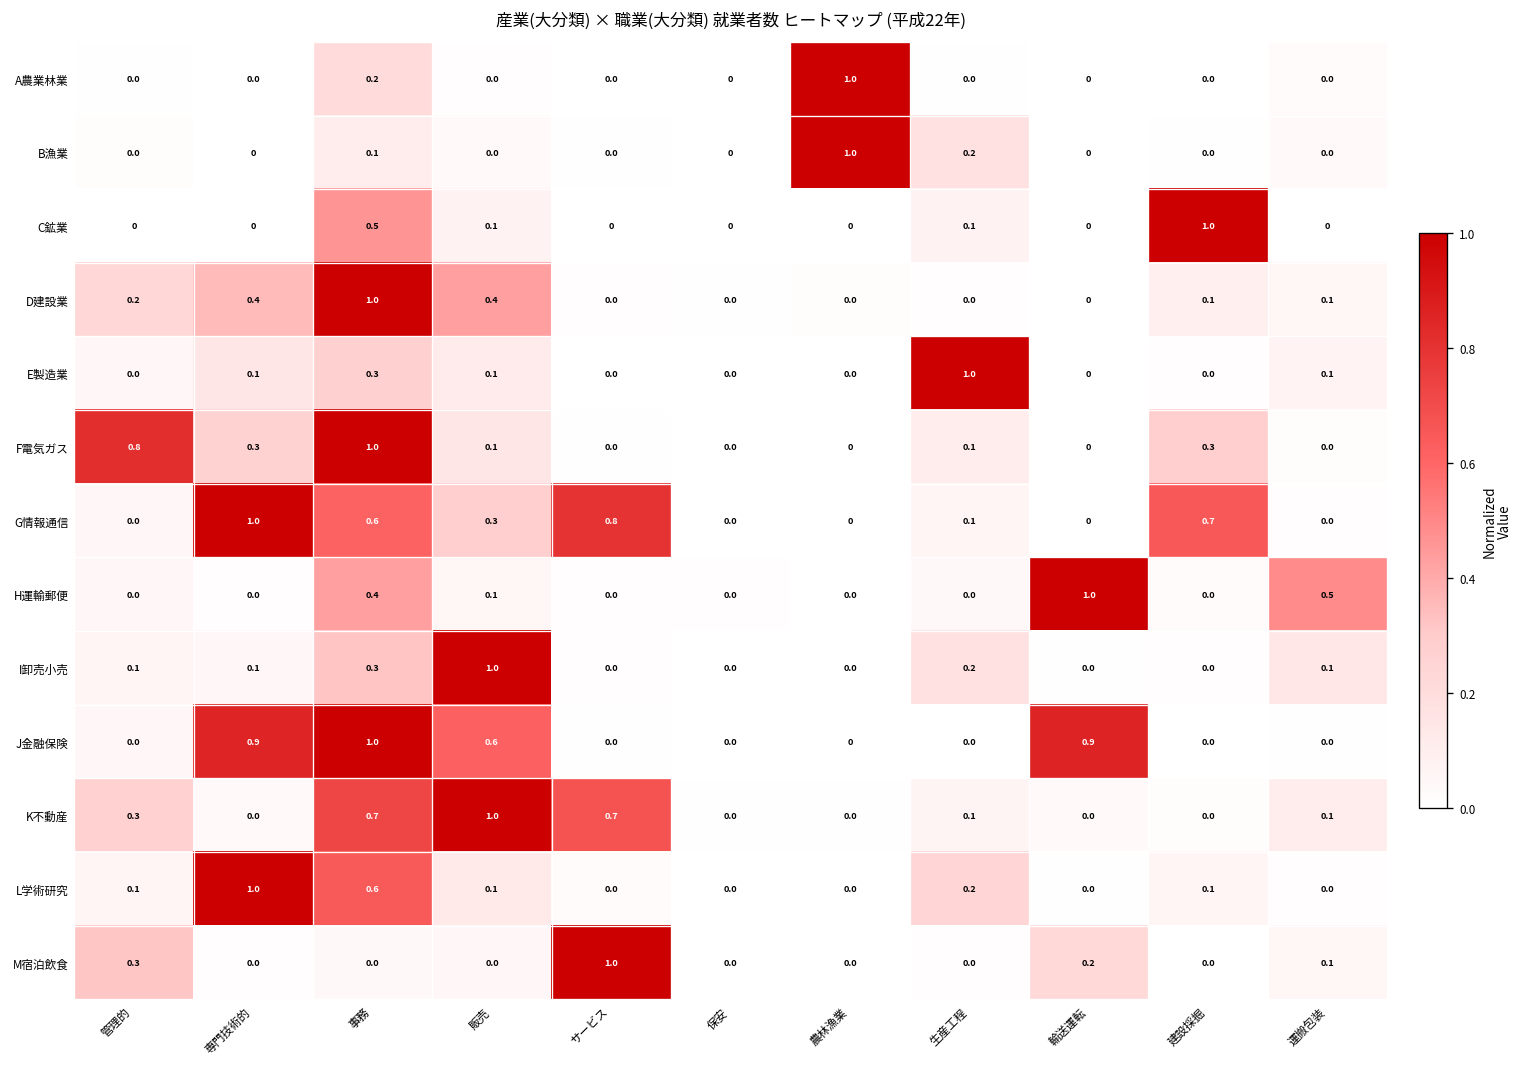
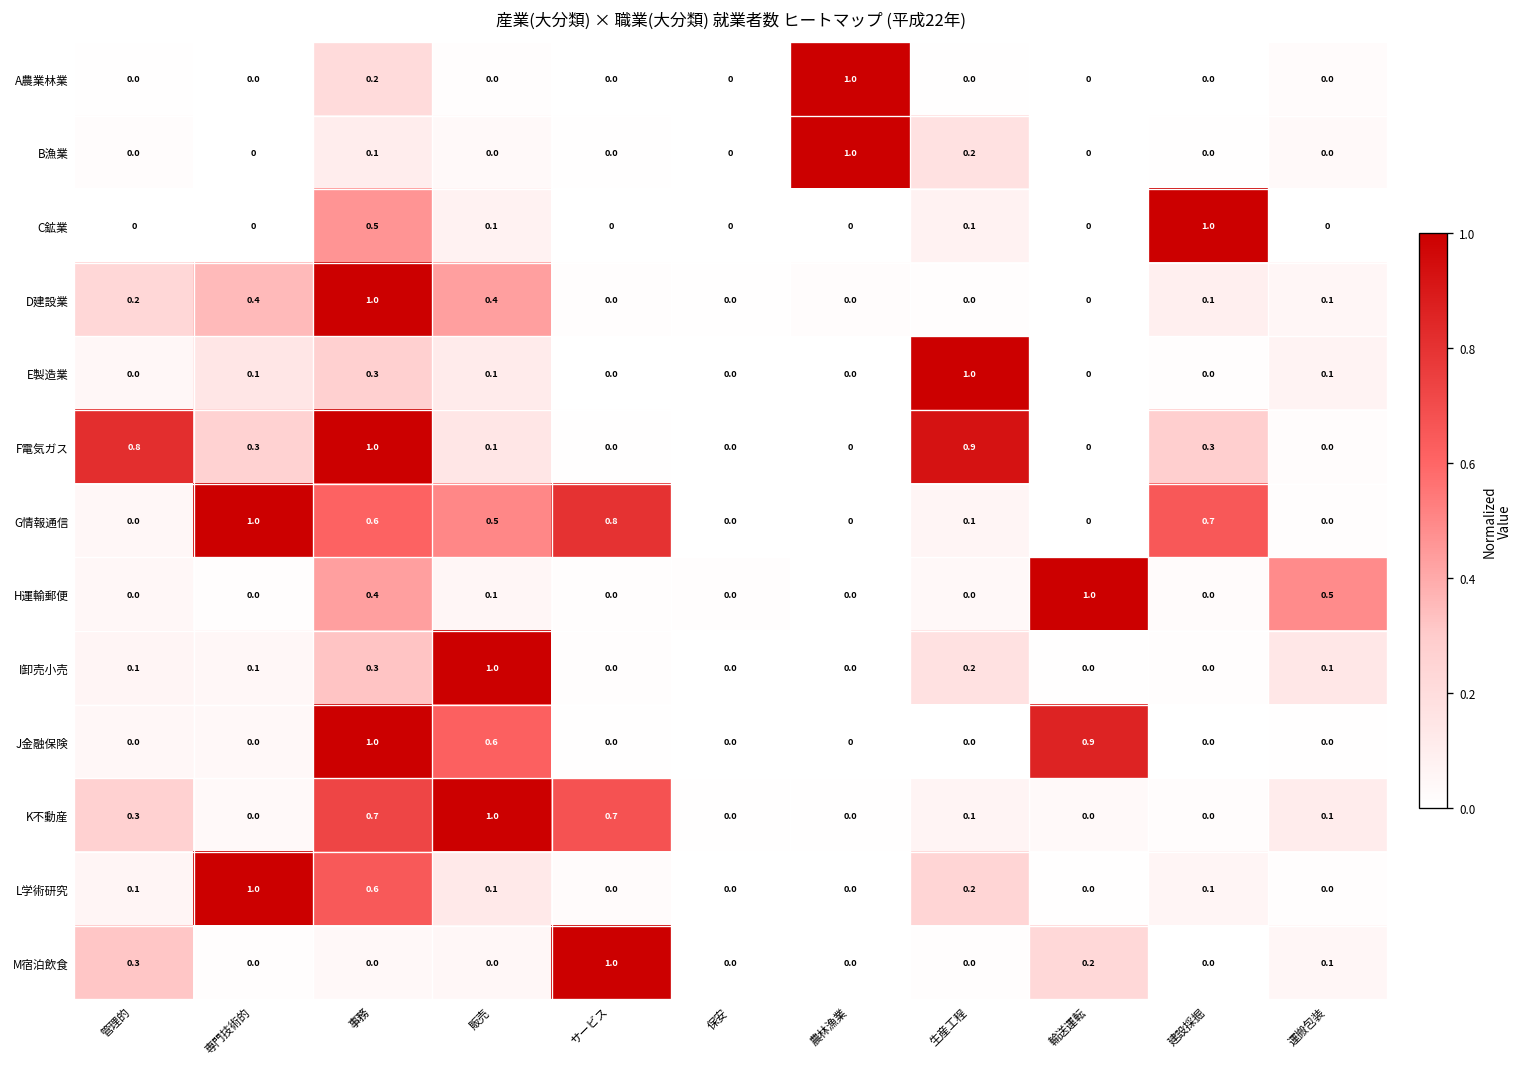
F電気ガス, 生産工程: 0.1 -> 0.9
G情報通信, 販売: 0.3 -> 0.5
J金融保険, 専門技術的: 0.9 -> 0.0
